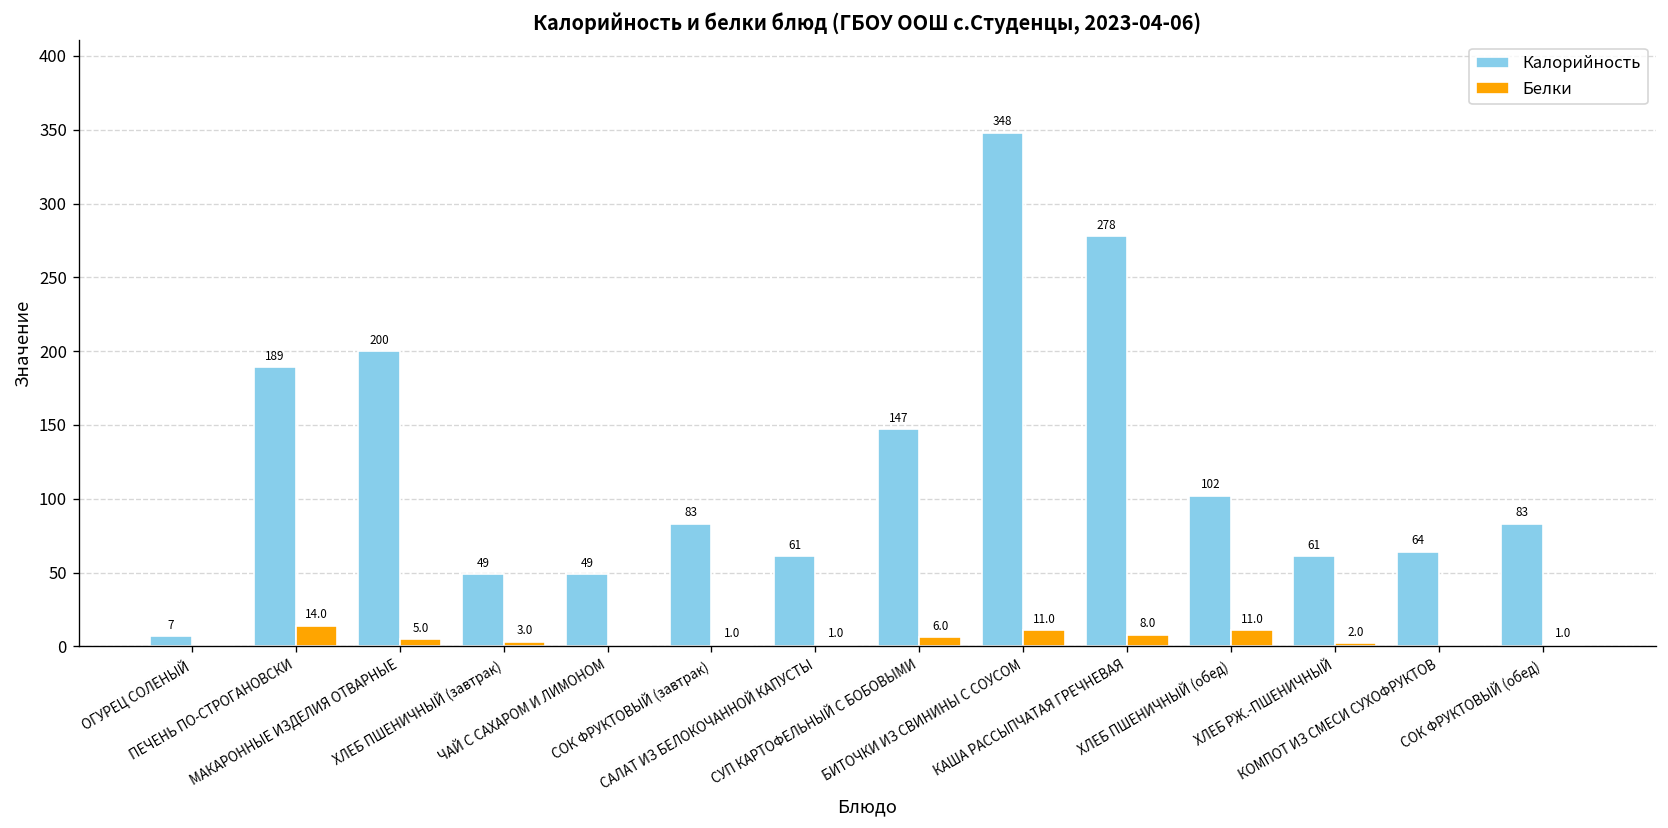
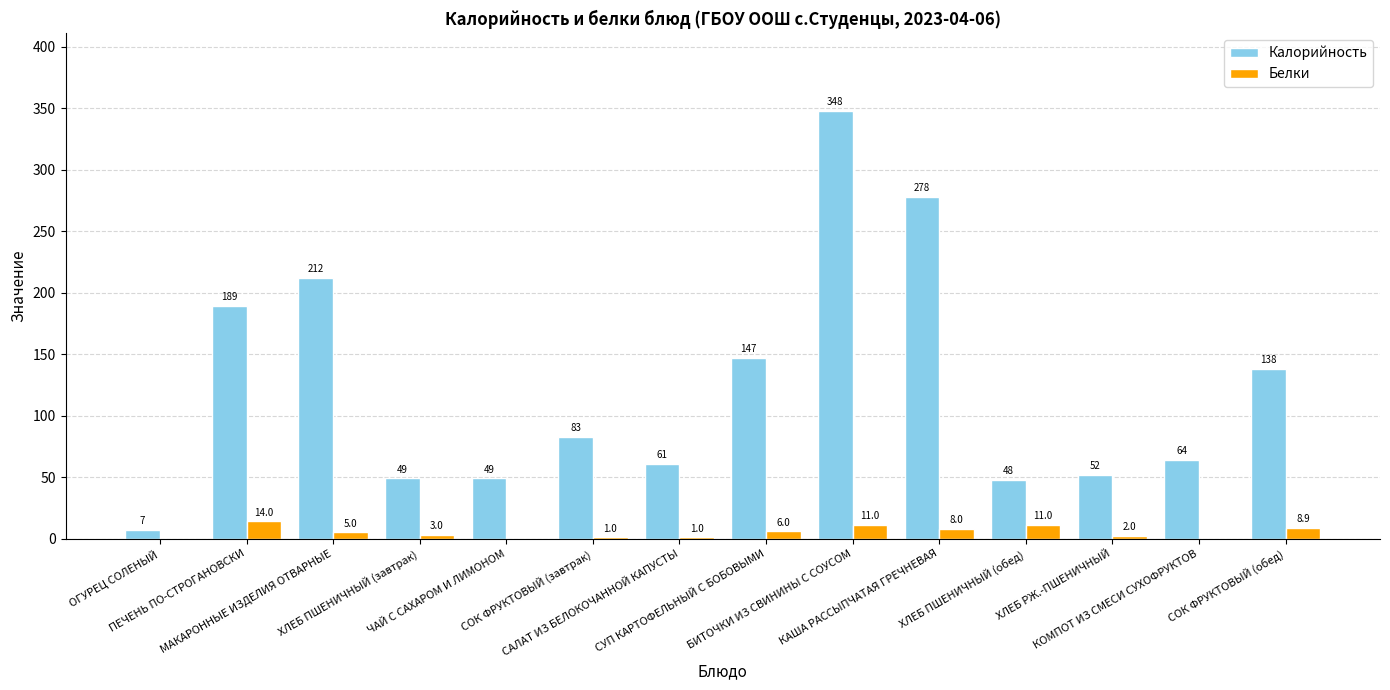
Калорийность, МАКАРОННЫЕ ИЗДЕЛИЯ ОТВАРНЫЕ: 200 -> 212
Калорийность, ХЛЕБ ПШЕНИЧНЫЙ (обед): 102 -> 48
Калорийность, ХЛЕБ РЖ.-ПШЕНИЧНЫЙ: 61 -> 52
Калорийность, СОК ФРУКТОВЫЙ (обед): 83 -> 138
Белки, СОК ФРУКТОВЫЙ (обед): 1.0 -> 8.9
